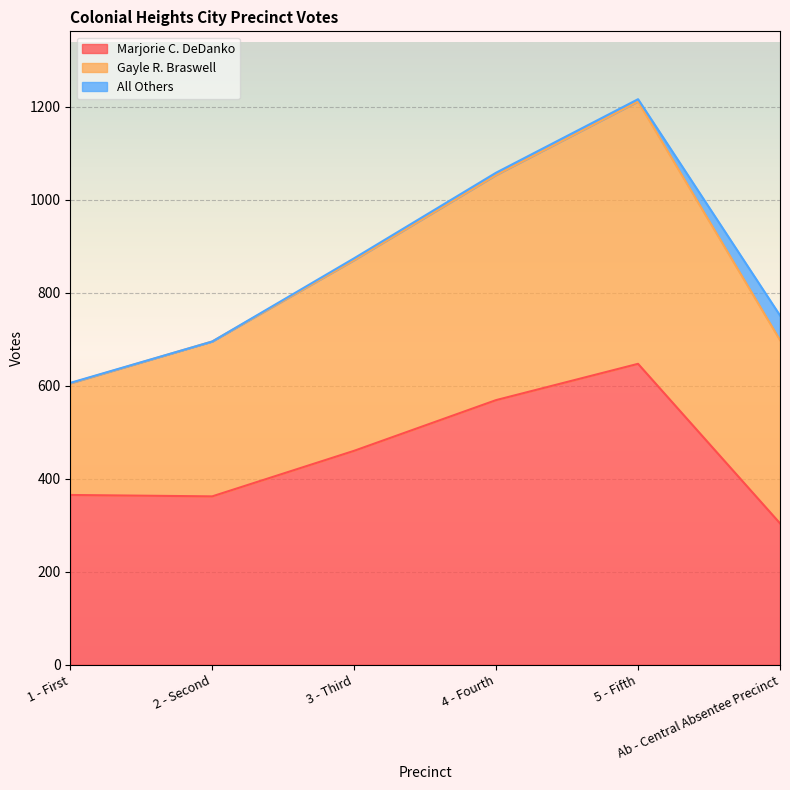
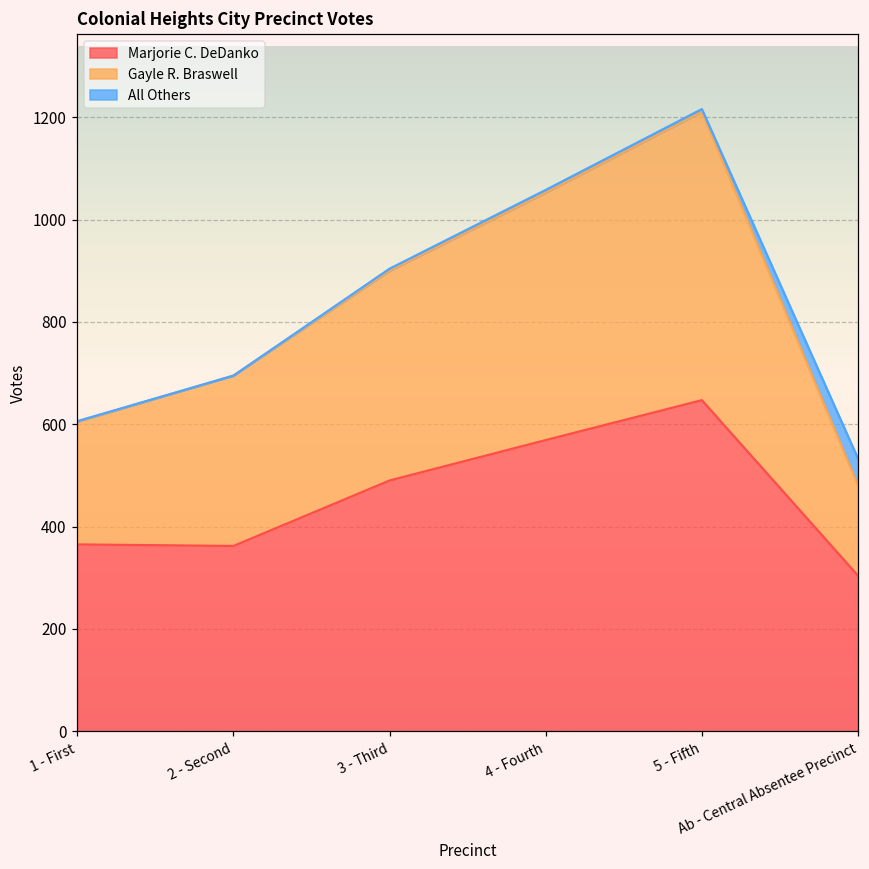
Marjorie C. DeDanko, 3 - Third: 460 -> 490
Gayle R. Braswell, Ab - Central Absentee Precinct: 390 -> 180
